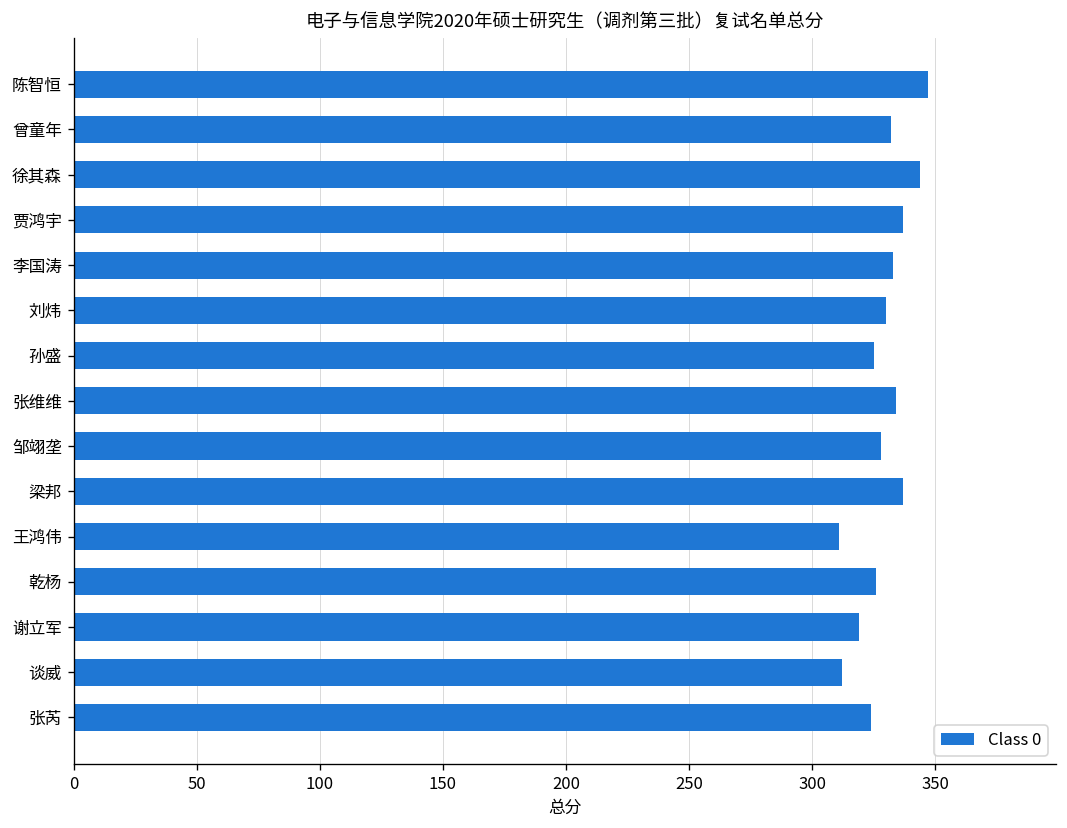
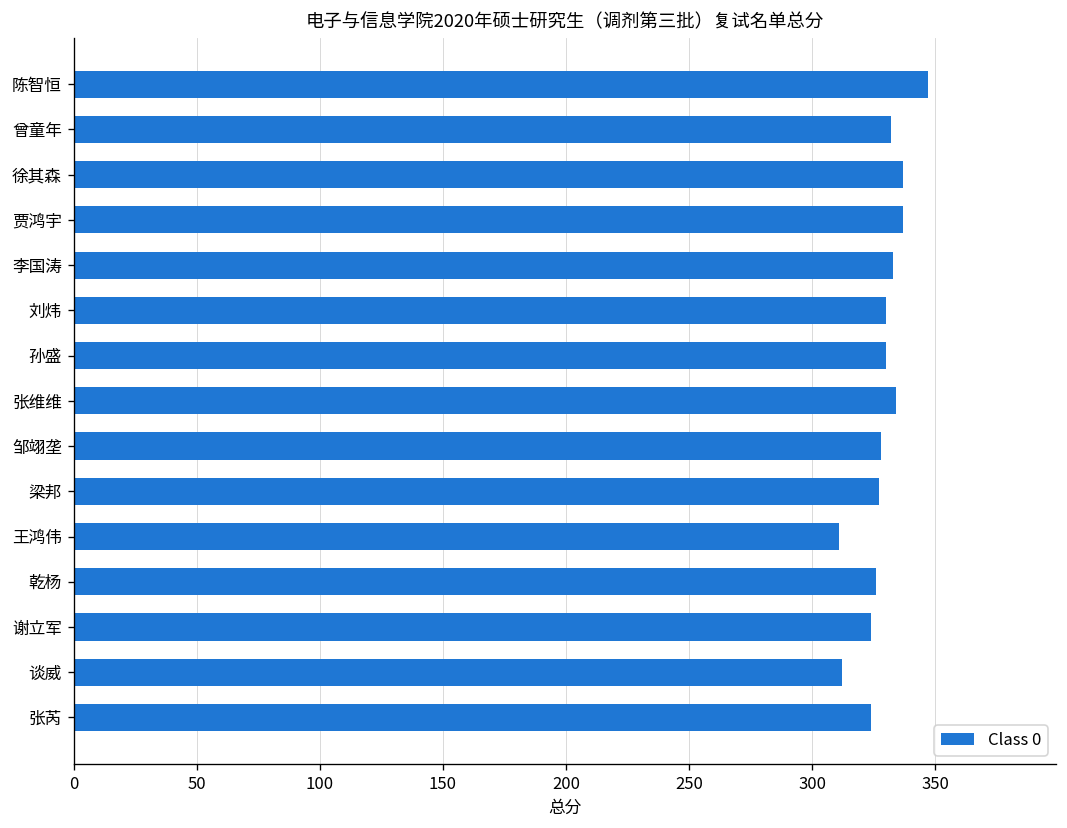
徐其森: 344 -> 337
孙盛: 325 -> 330
梁邦: 337 -> 327
谢立军: 319 -> 324
